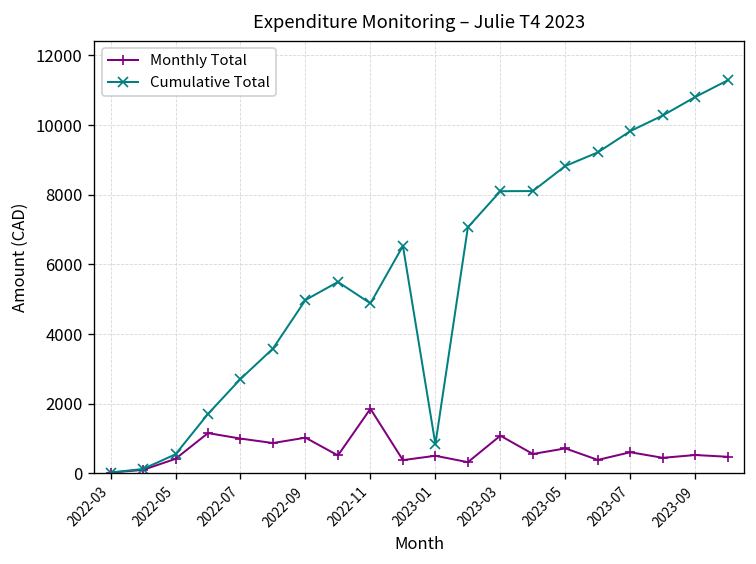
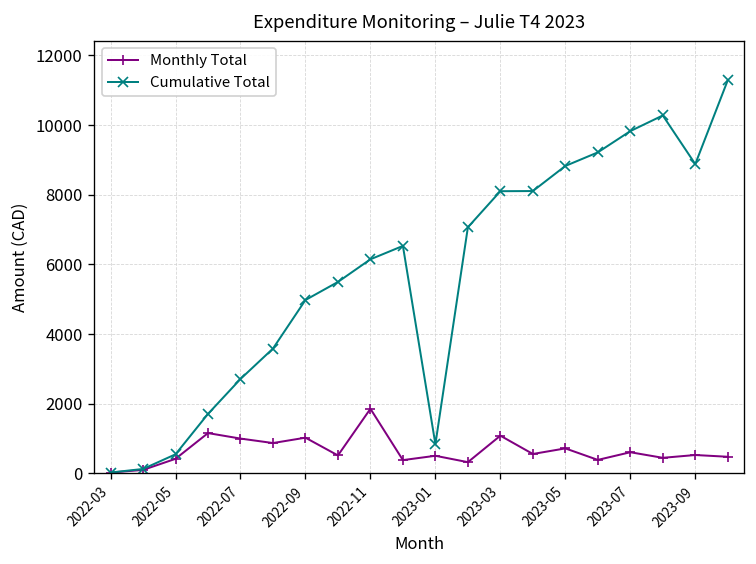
Cumulative Total, 2022-11: 4900 -> 6100
Cumulative Total, 2023-09: 10800 -> 8900
